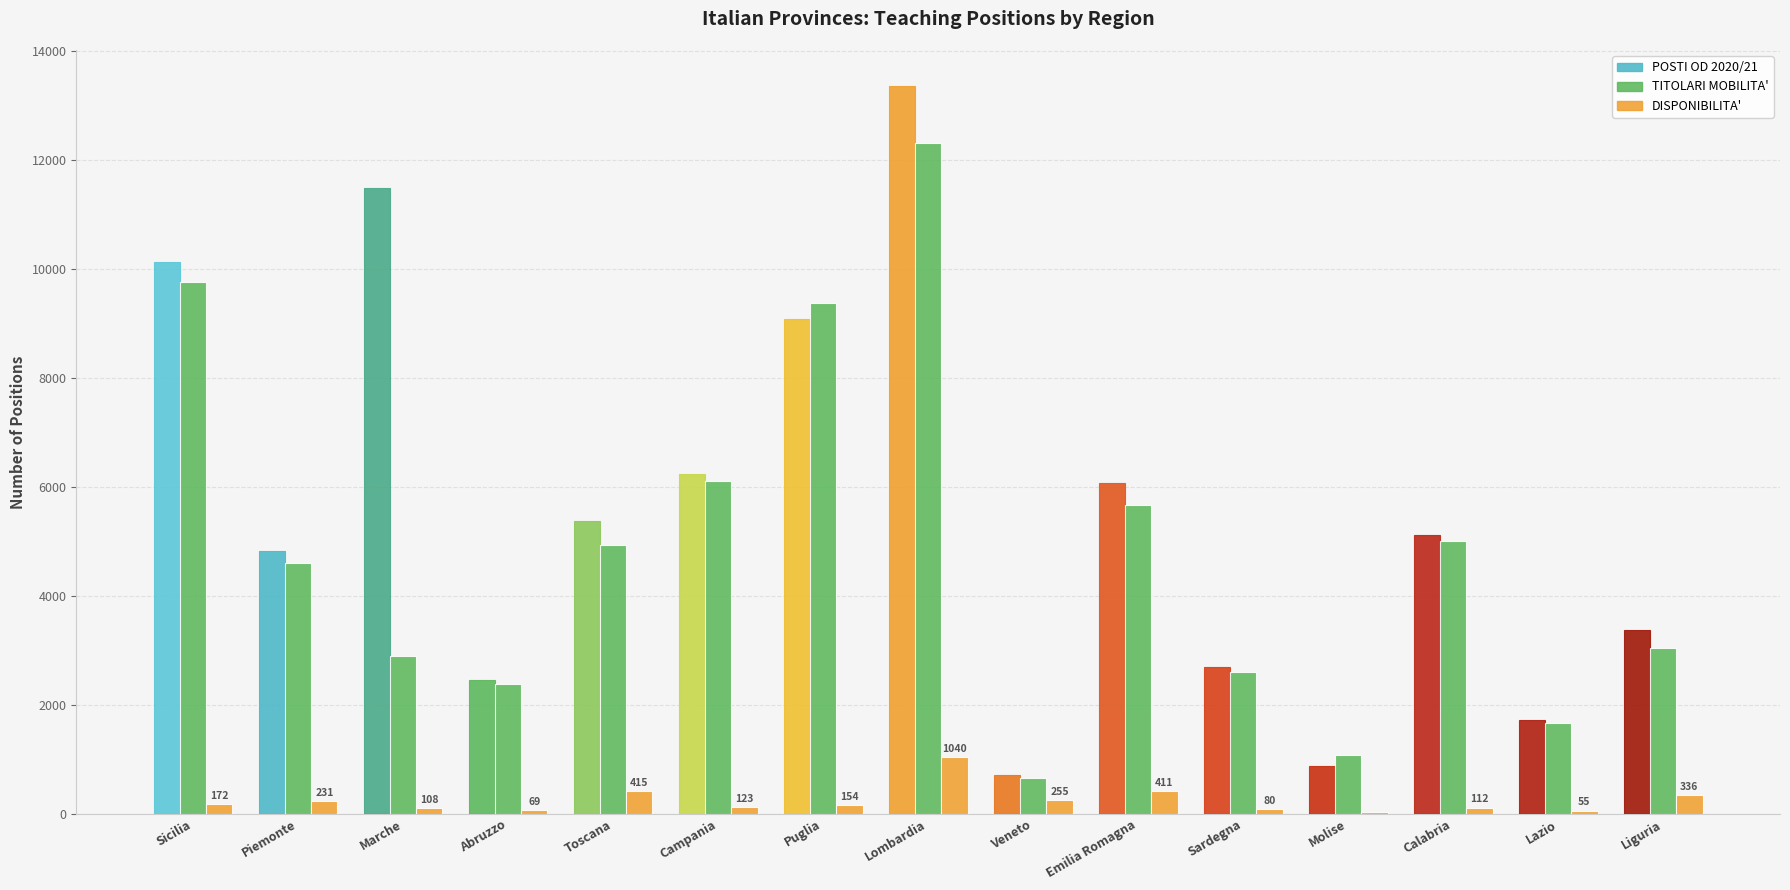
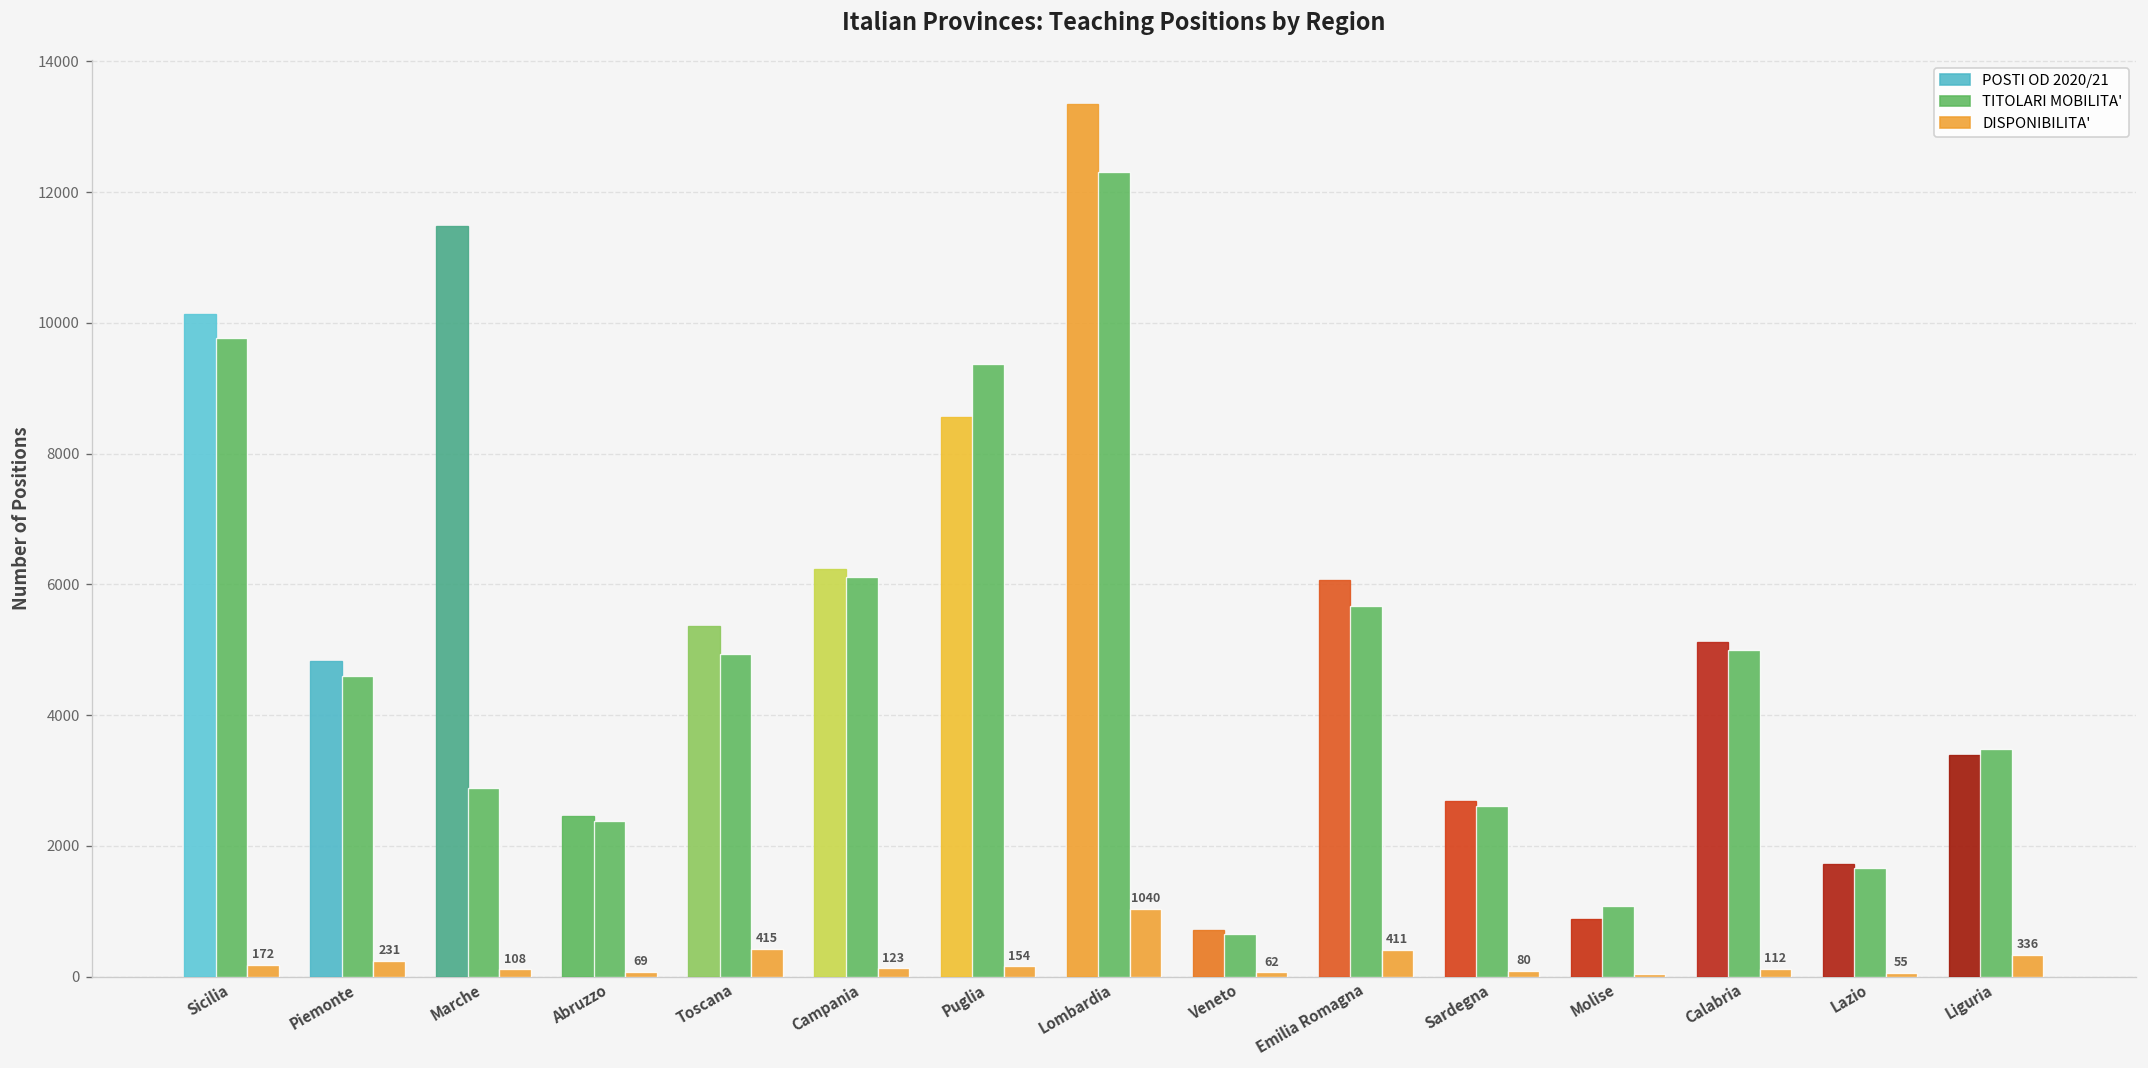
POSTI OD 2020/21, Puglia: 9100 -> 8600
DISPONIBILITA', Veneto: 255 -> 62
TITOLARI MOBILITA', Liguria: 3000 -> 3500
